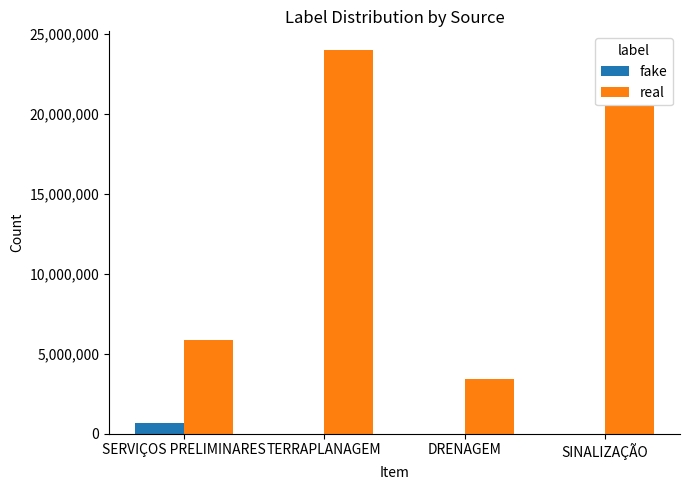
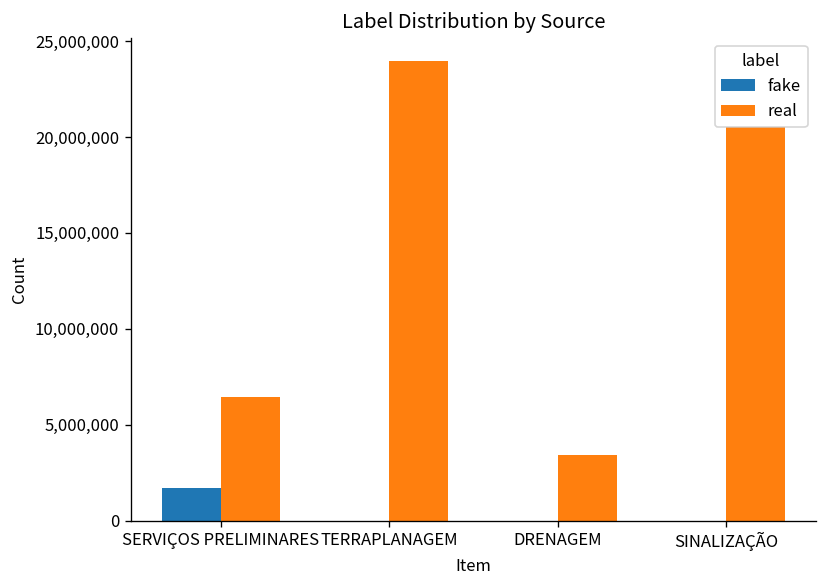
fake, SERVIÇOS PRELIMINARES: 600,000 -> 1,700,000
real, SERVIÇOS PRELIMINARES: 5,900,000 -> 6,400,000
